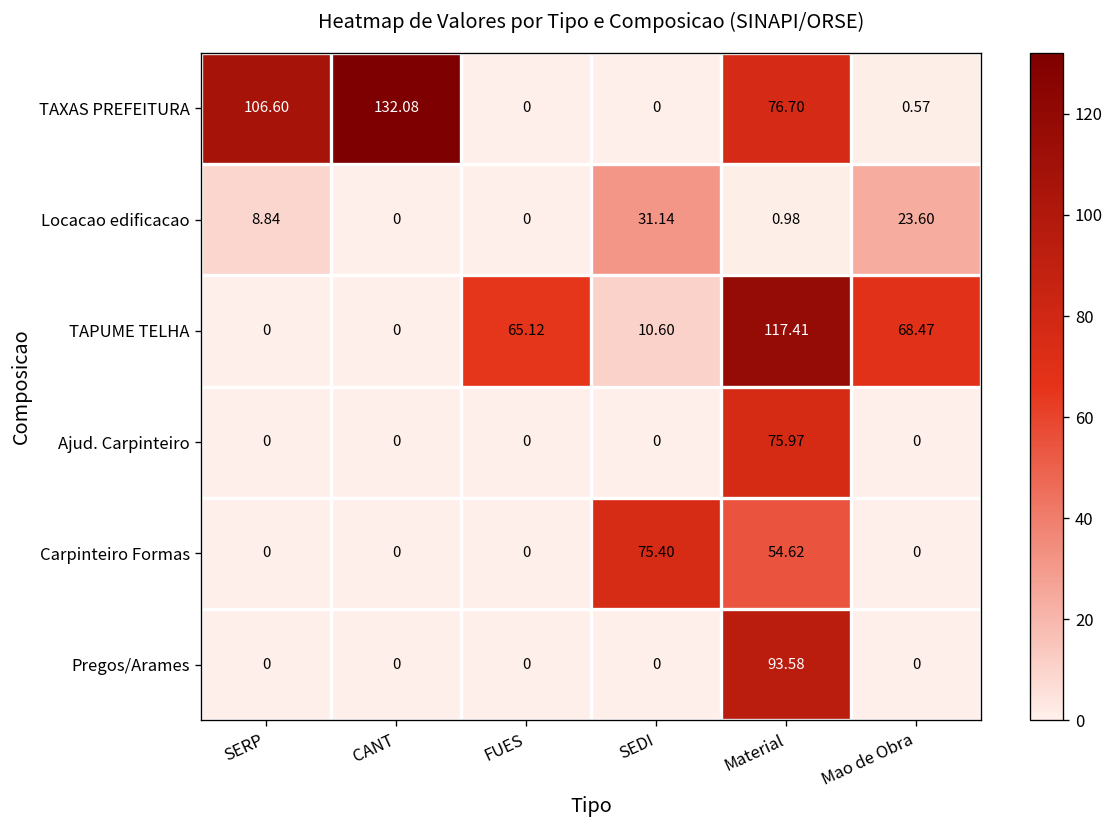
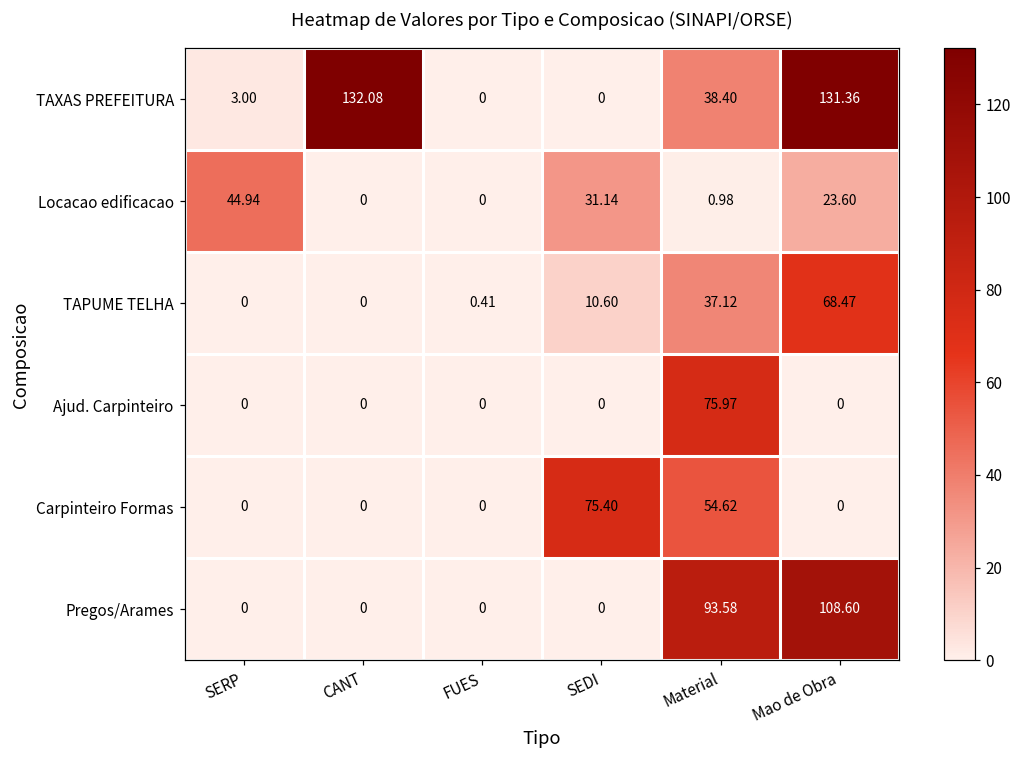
TAXAS PREFEITURA, SERP: 106.60 -> 3.00
TAXAS PREFEITURA, Material: 76.70 -> 38.40
TAXAS PREFEITURA, Mao de Obra: 0.57 -> 131.36
Locacao edificacao, SERP: 8.84 -> 44.94
TAPUME TELHA, FUES: 65.12 -> 0.41
TAPUME TELHA, Material: 117.41 -> 37.12
Pregos/Arames, Mao de Obra: 0 -> 108.60
